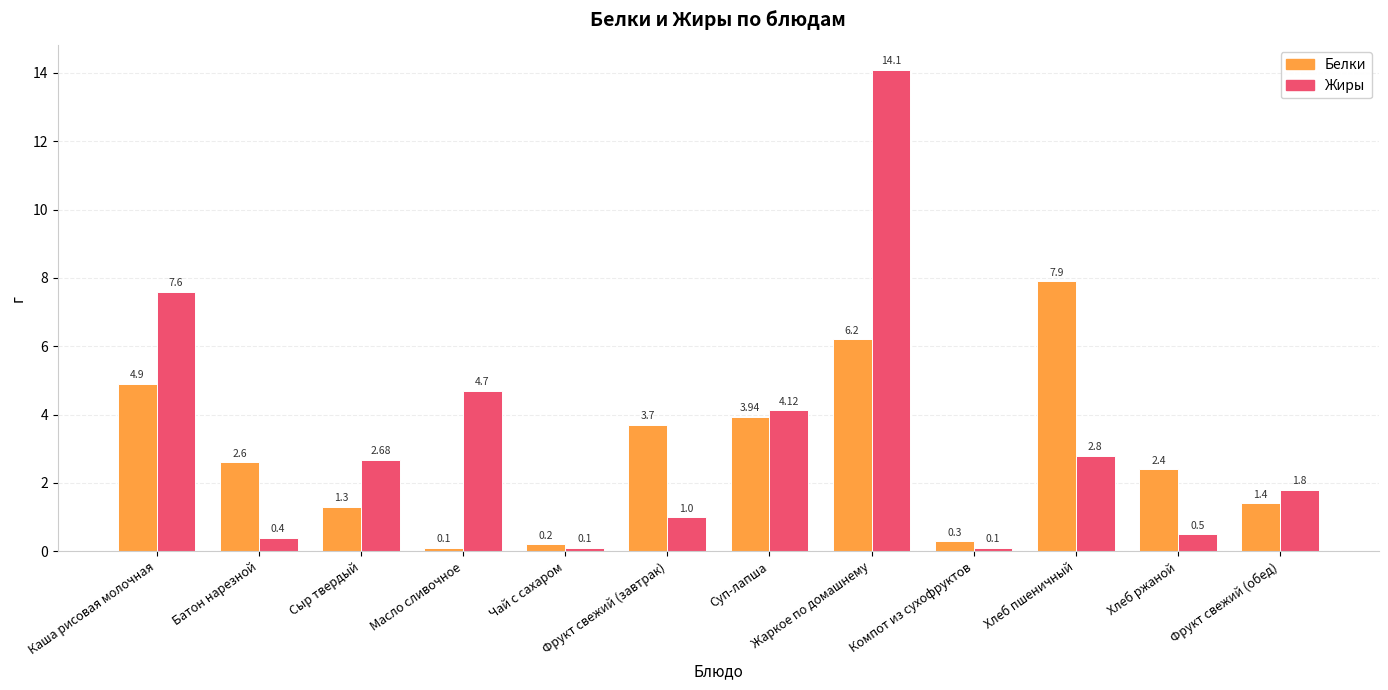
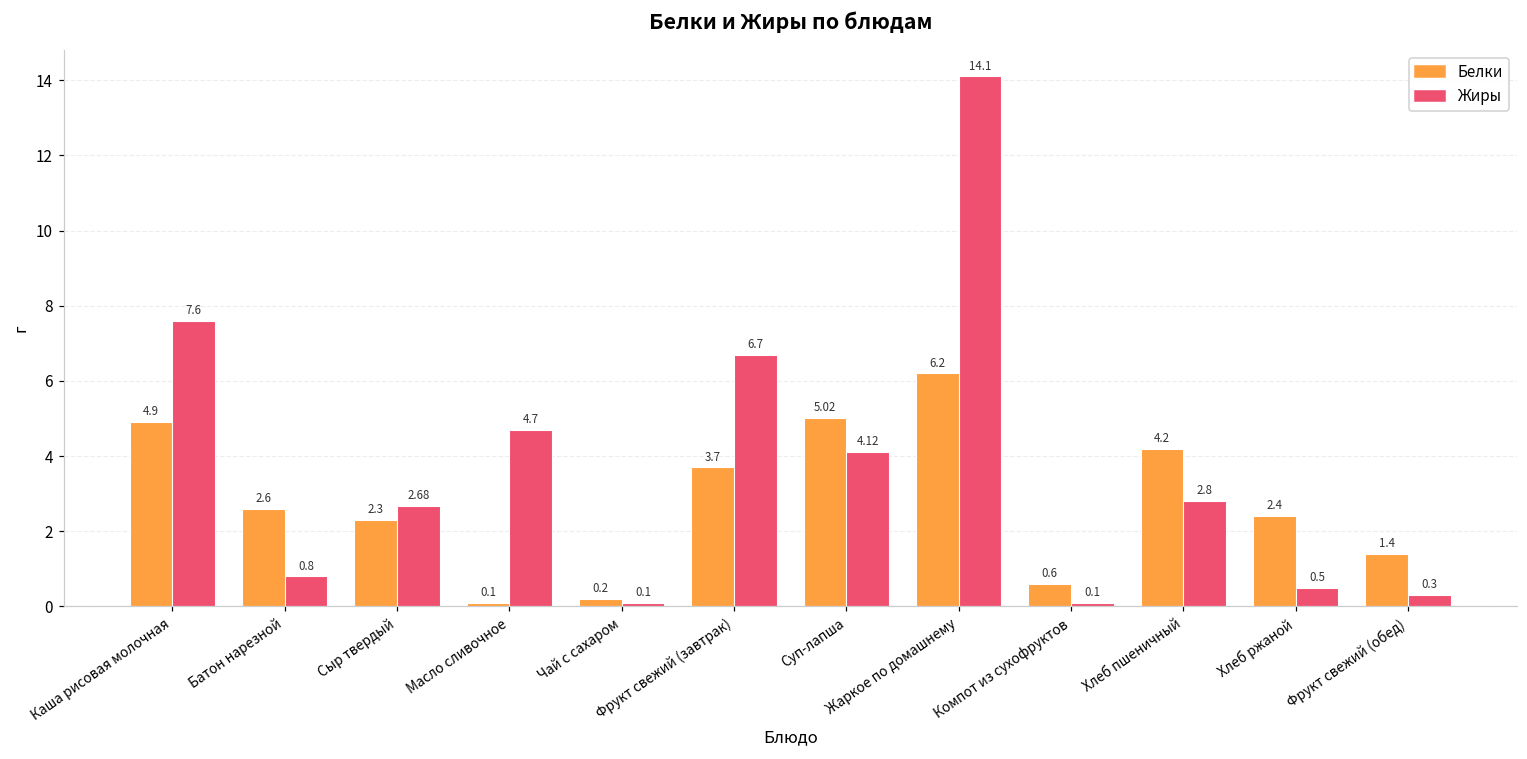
Жиры, Батон нарезной: 0.4 -> 0.8
Белки, Сыр твердый: 1.3 -> 2.3
Жиры, Фрукт свежий (завтрак): 1.0 -> 6.7
Белки, Суп-лапша: 3.94 -> 5.02
Белки, Компот из сухофруктов: 0.3 -> 0.6
Белки, Хлеб пшеничный: 7.9 -> 4.2
Жиры, Фрукт свежий (обед): 1.8 -> 0.3
